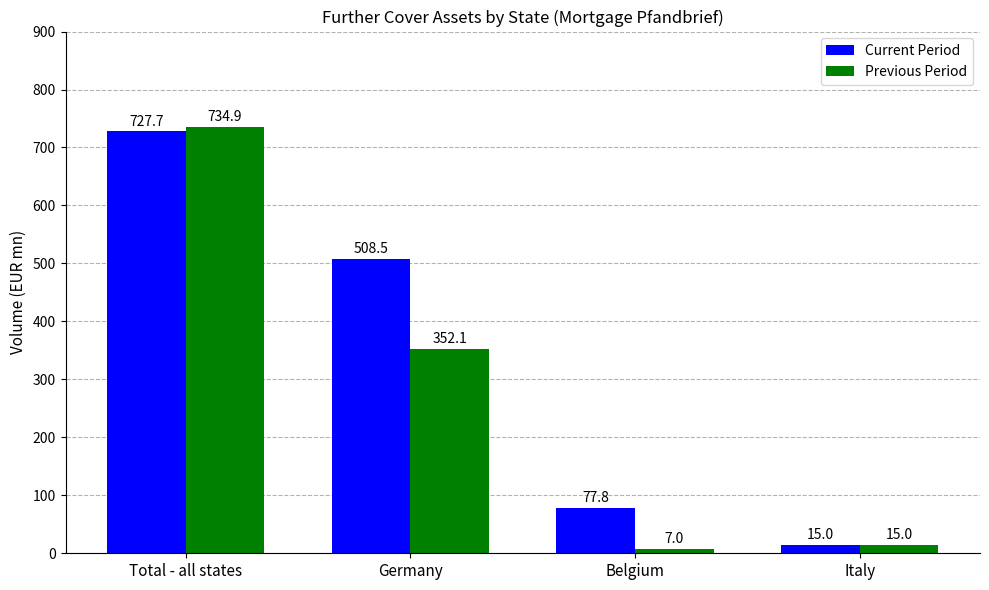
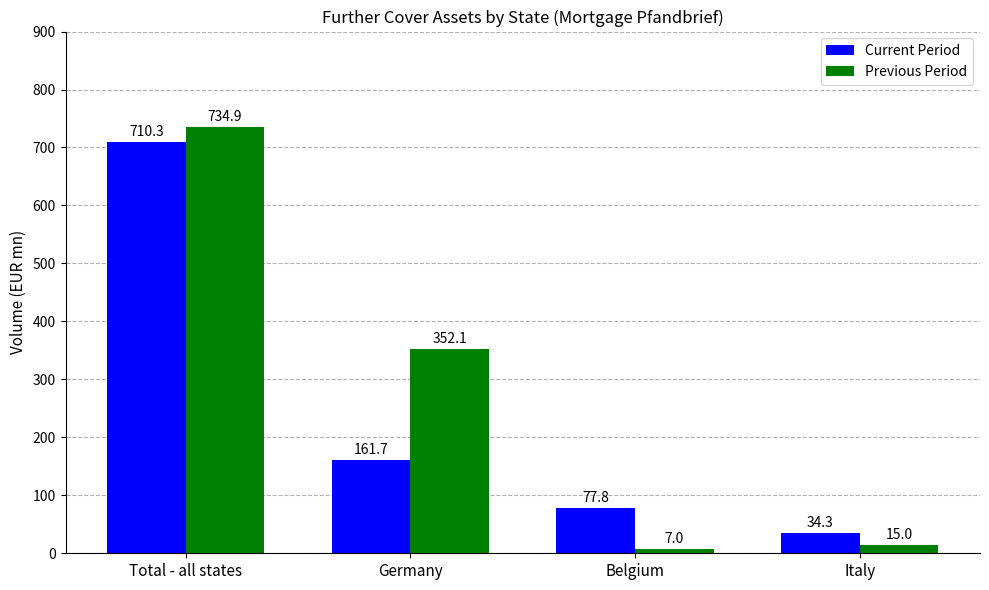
Current Period, Total - all states: 727.7 -> 710.3
Current Period, Germany: 508.5 -> 161.7
Current Period, Italy: 15.0 -> 34.3
